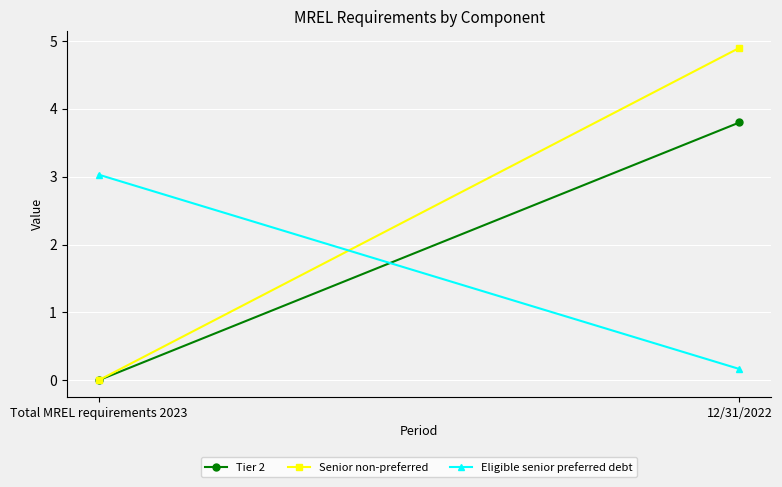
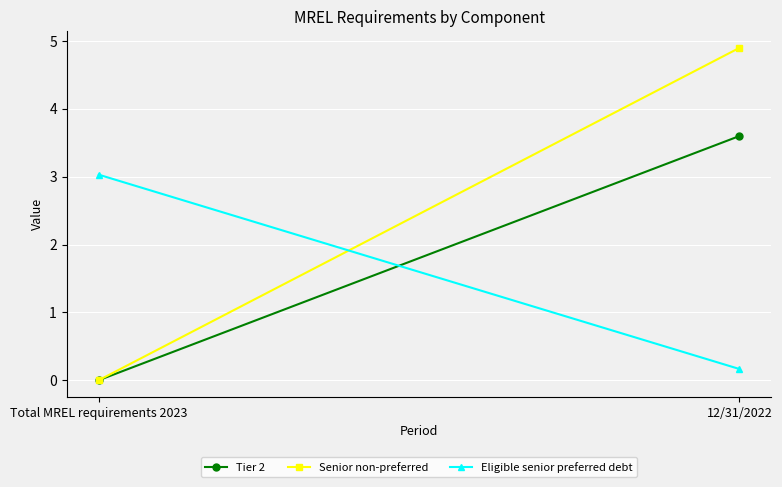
Tier 2, 12/31/2022: 3.8 -> 3.6
